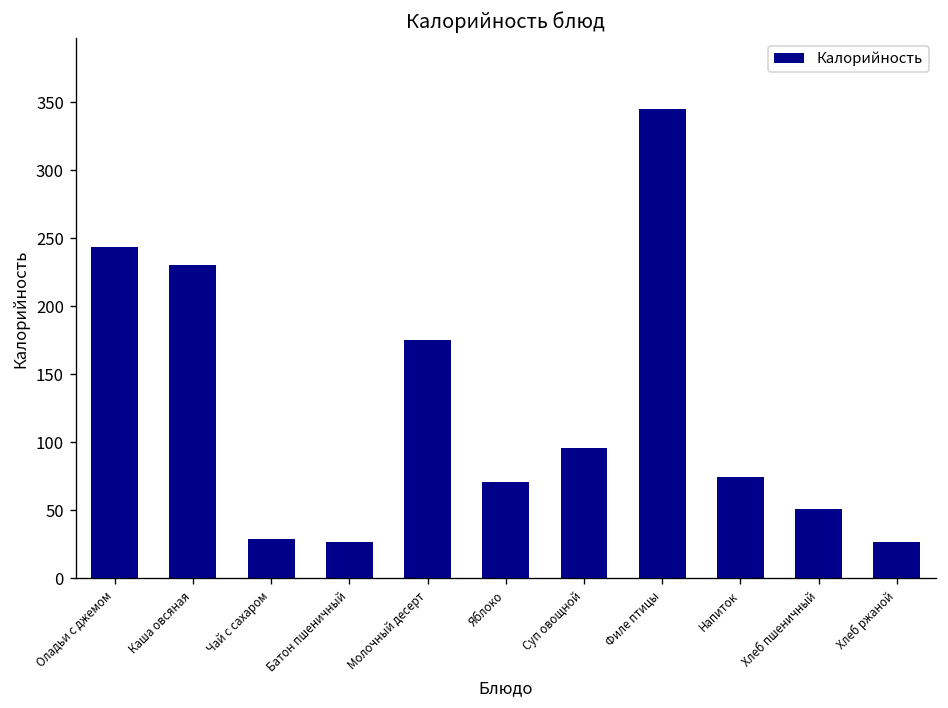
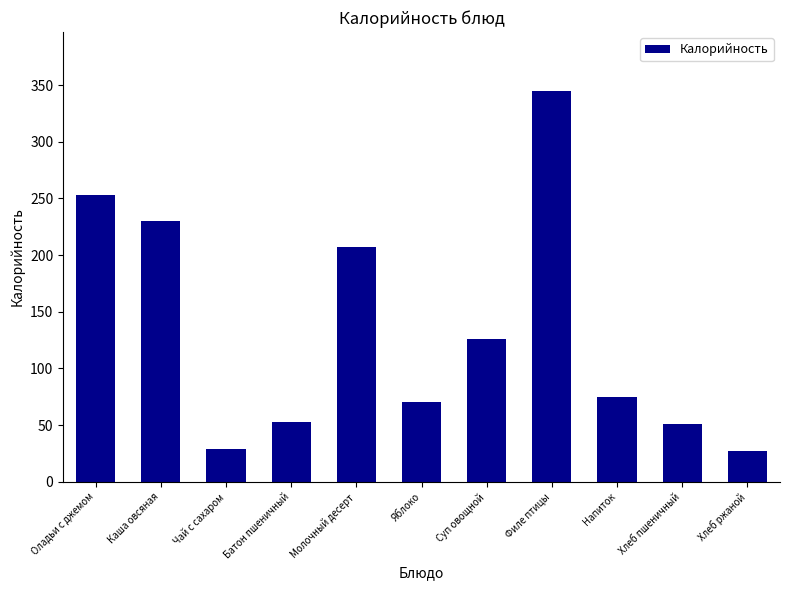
Оладьи с джемом: 244 -> 253
Батон пшеничный: 27 -> 52
Молочный десерт: 175 -> 208
Суп овощной: 96 -> 126
